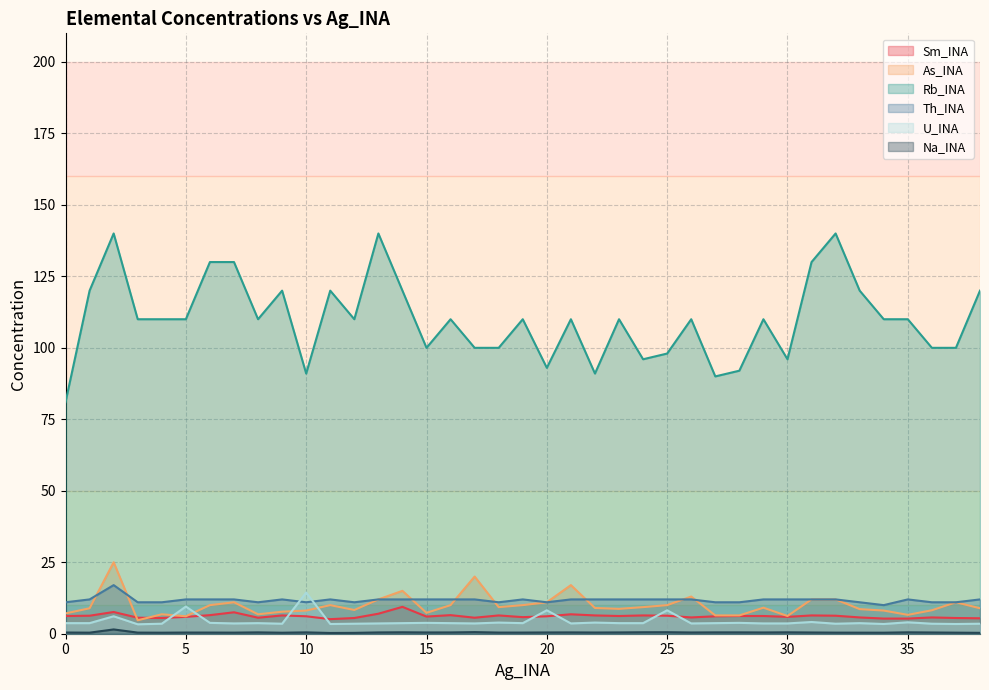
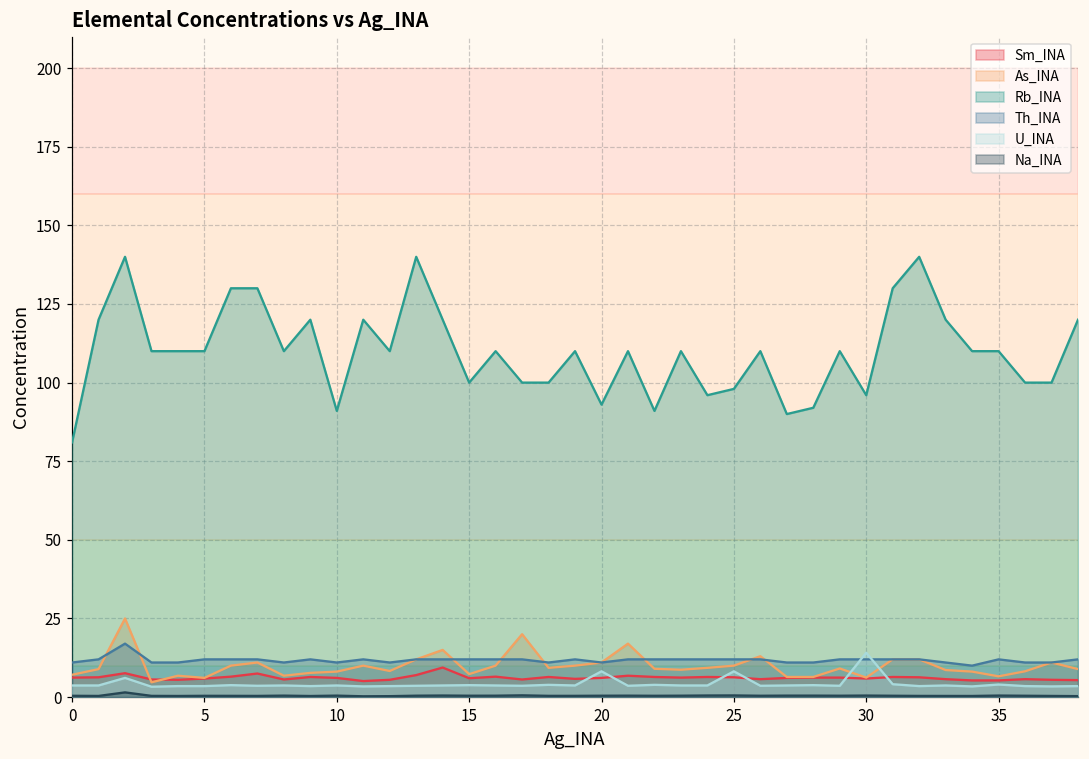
U_INA, 5: 10 -> 4
U_INA, 10: 14 -> 4
U_INA, 30: 4 -> 14
